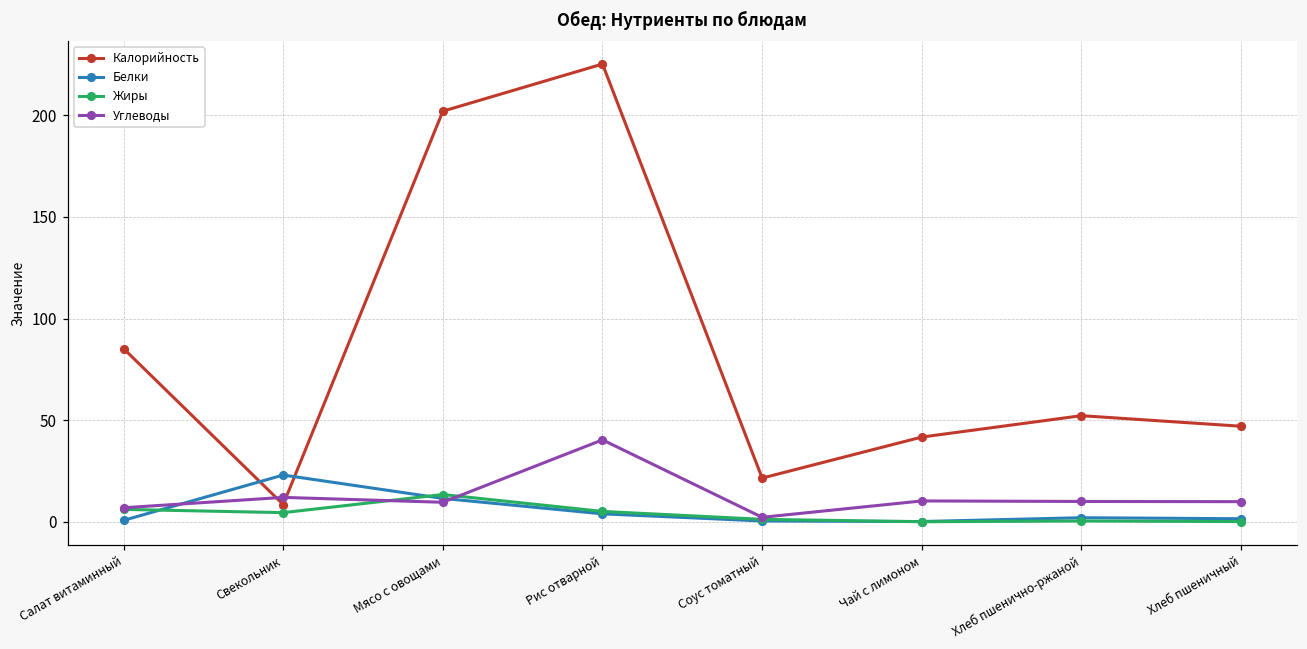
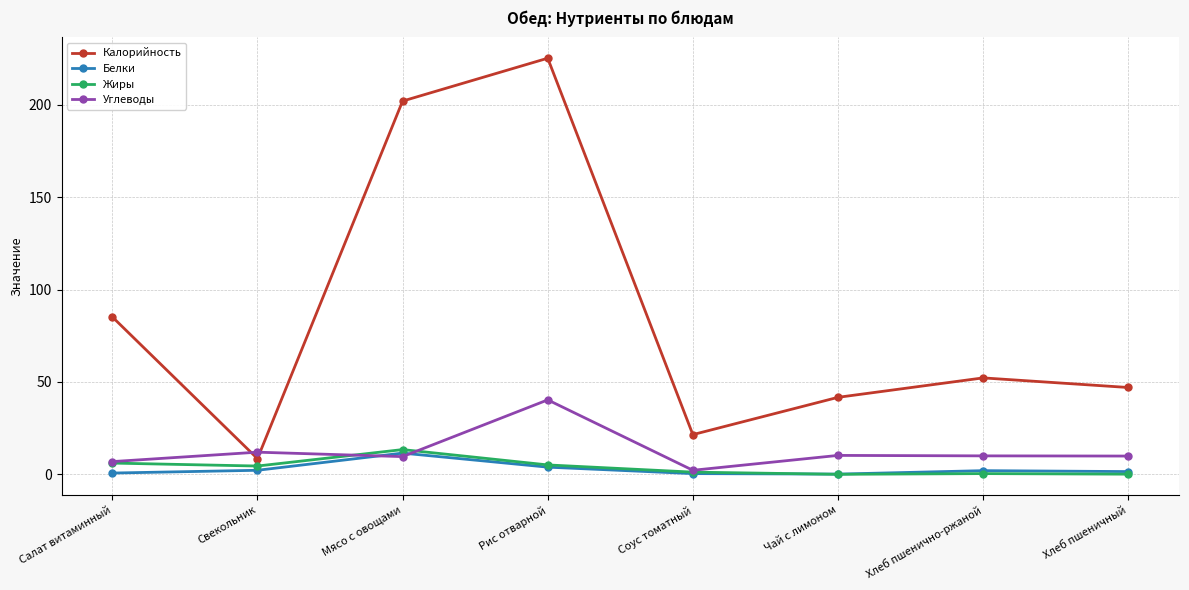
Белки, Свекольник: 23 -> 2
